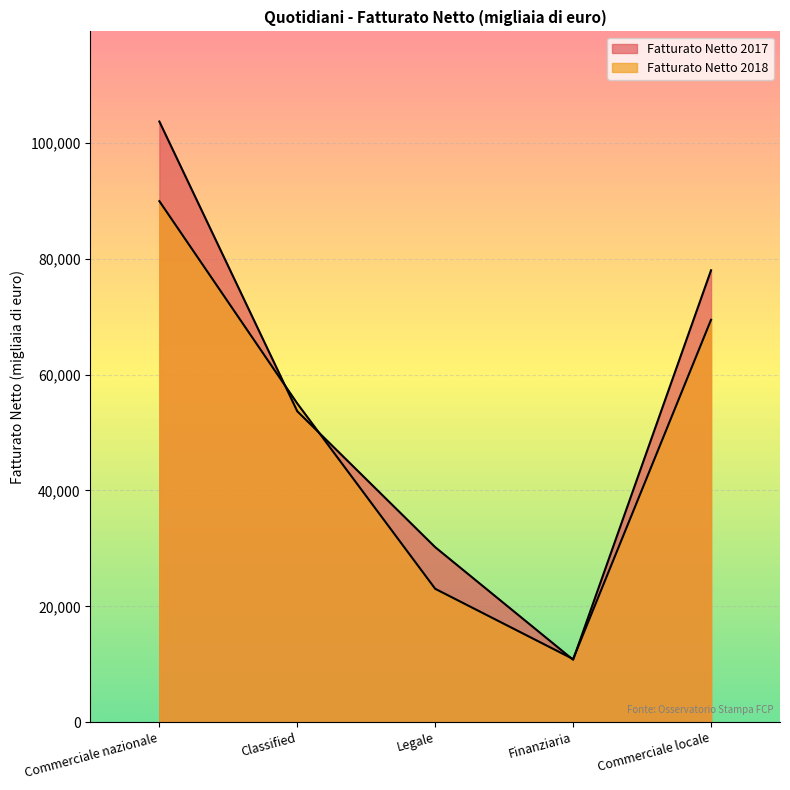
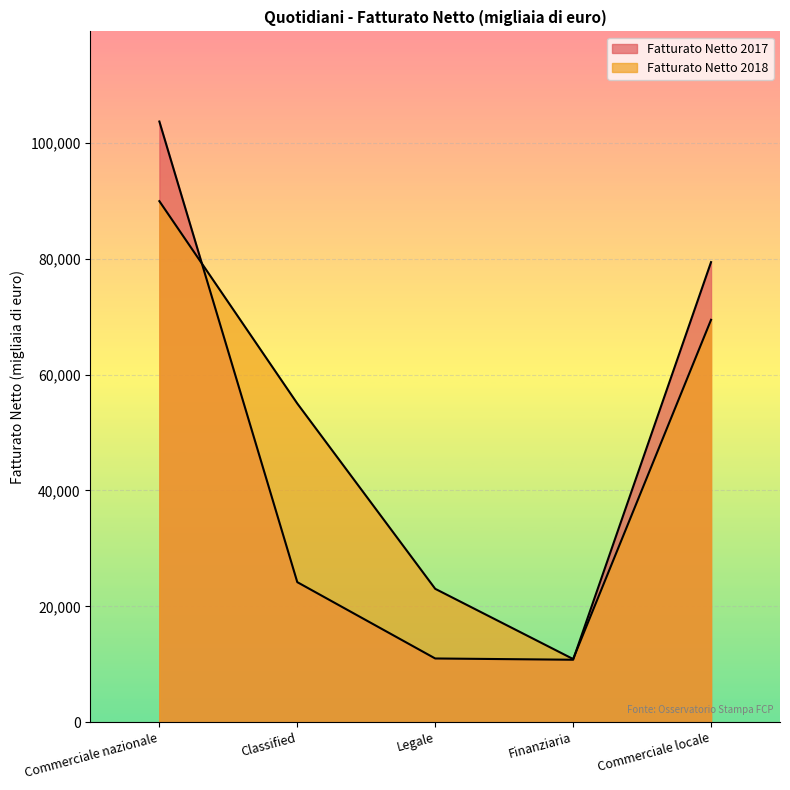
Fatturato Netto 2017, Classified: 54,000 -> 24,000
Fatturato Netto 2017, Legale: 30,000 -> 11,000
Fatturato Netto 2017, Commerciale locale: 78,000 -> 79,000
